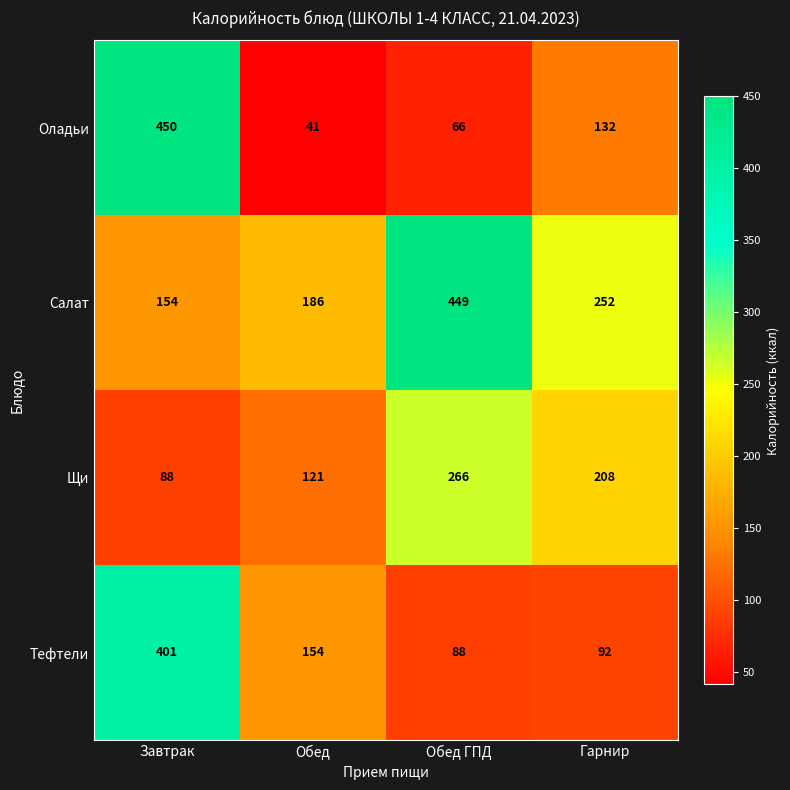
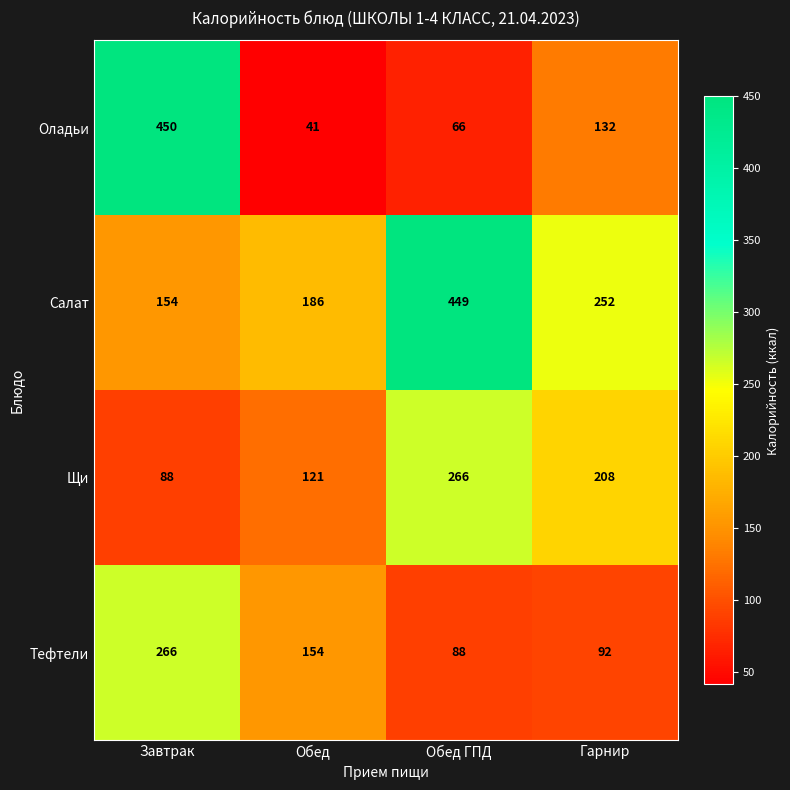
Тефтели, Завтрак: 401 -> 266
